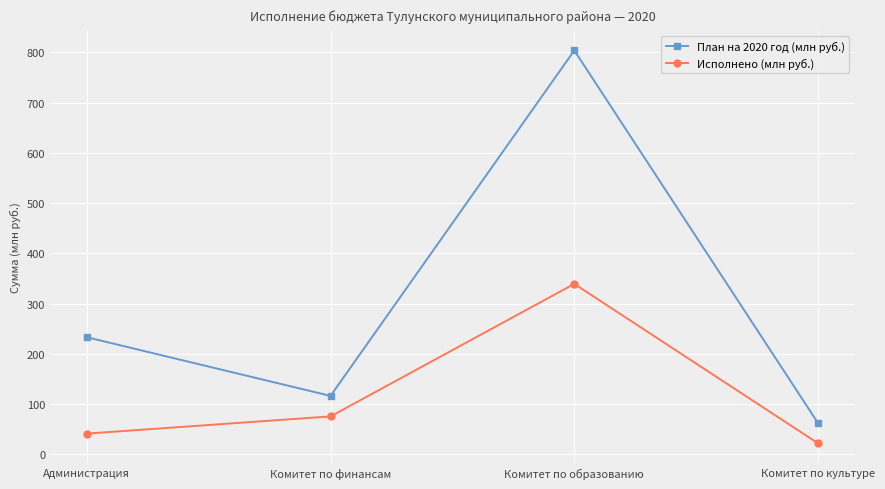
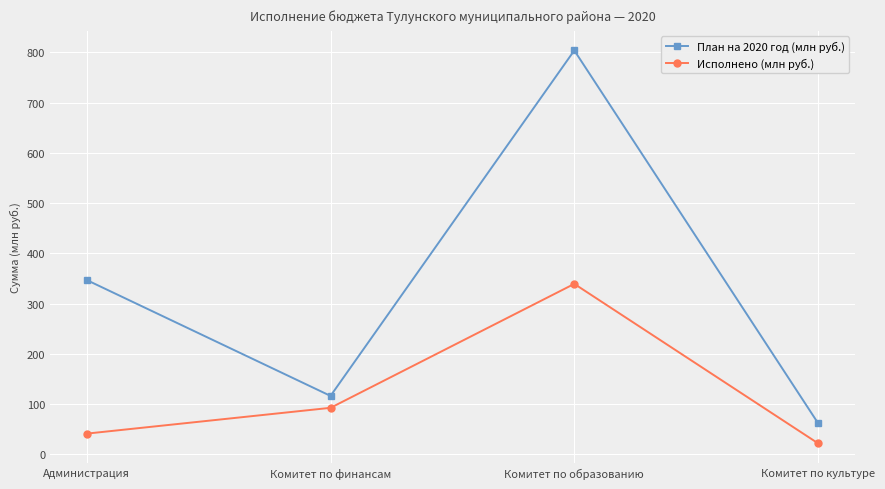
План на 2020 год (млн руб.), Администрация: 230 -> 350
Исполнено (млн руб.), Комитет по финансам: 80 -> 90
